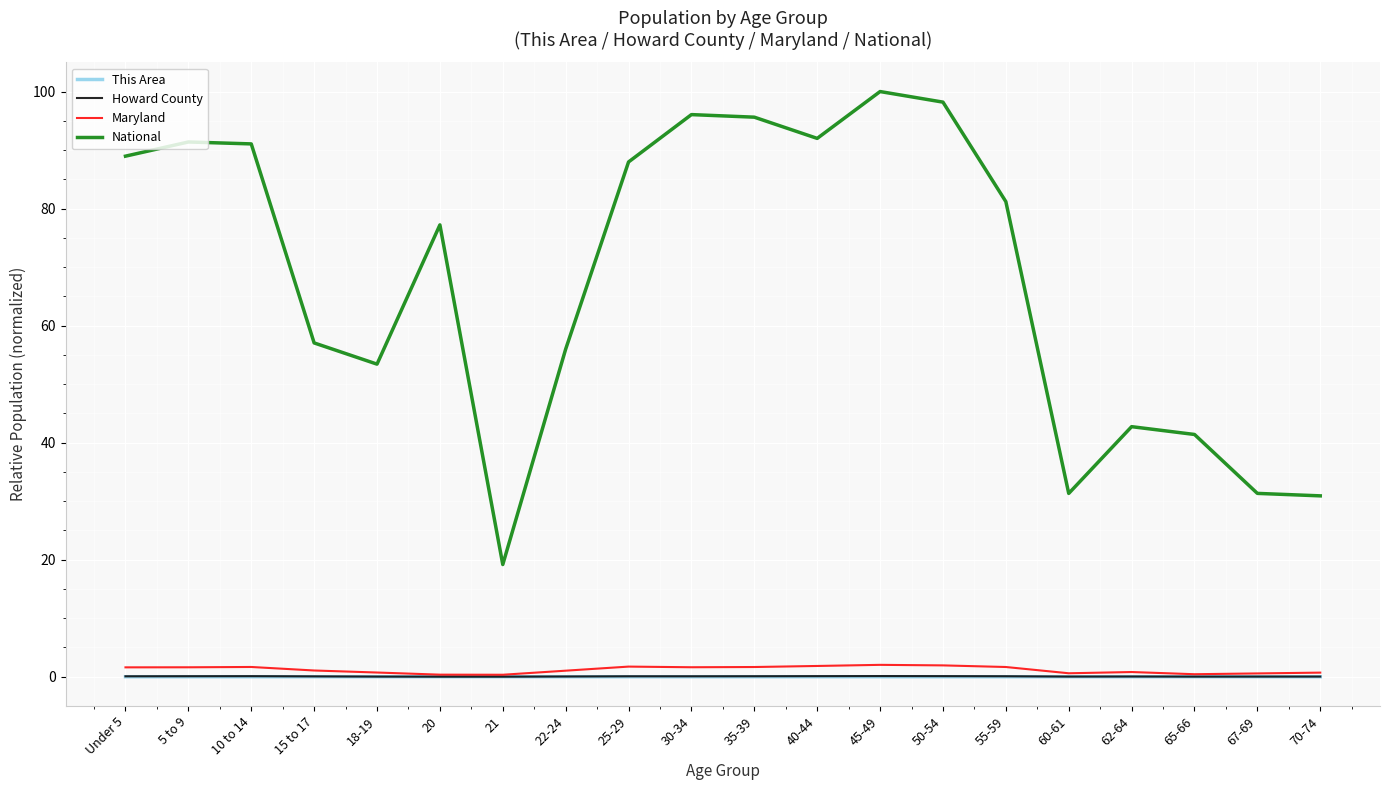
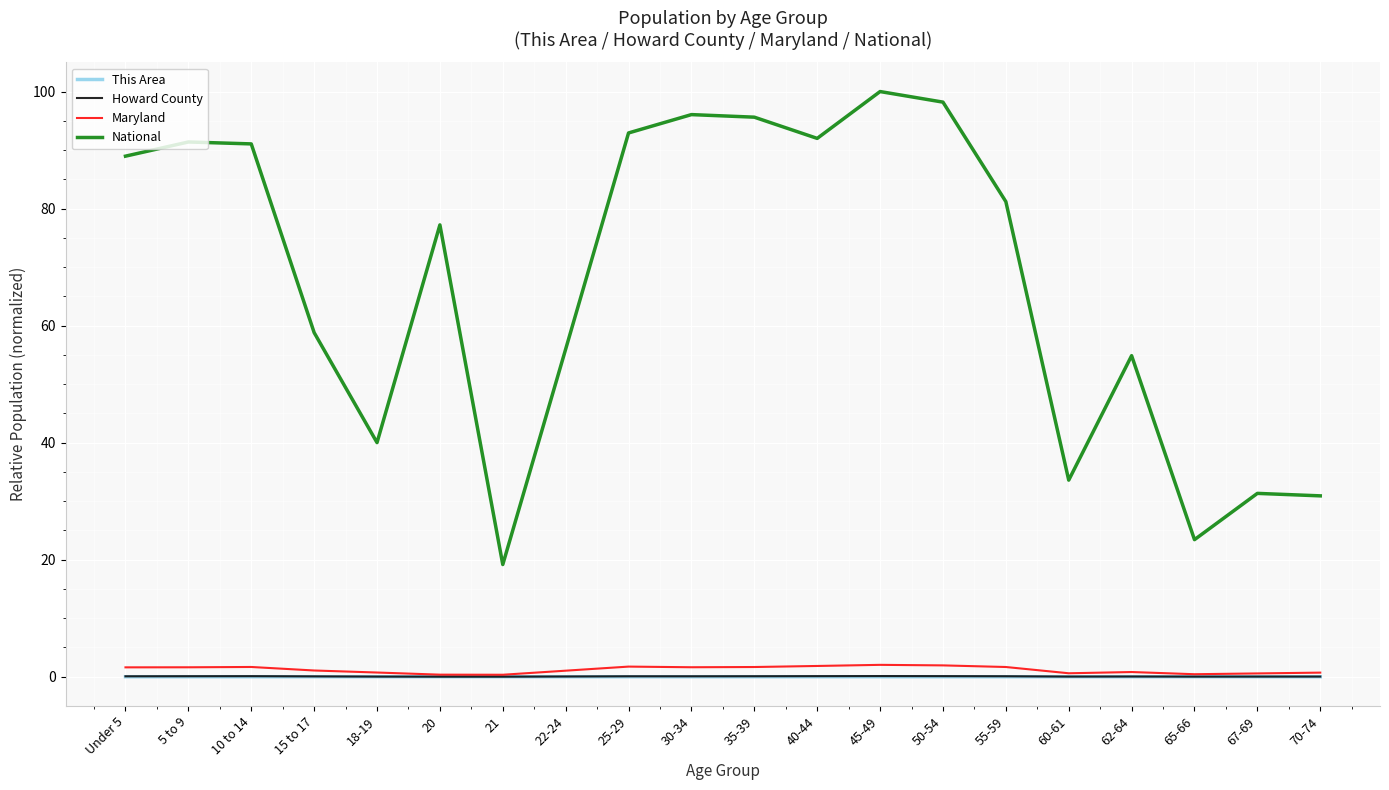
National, 15 to 17: 57 -> 59
National, 18-19: 53 -> 40
National, 25-29: 88 -> 93
National, 60-61: 31 -> 34
National, 62-64: 43 -> 55
National, 65-66: 41 -> 23
